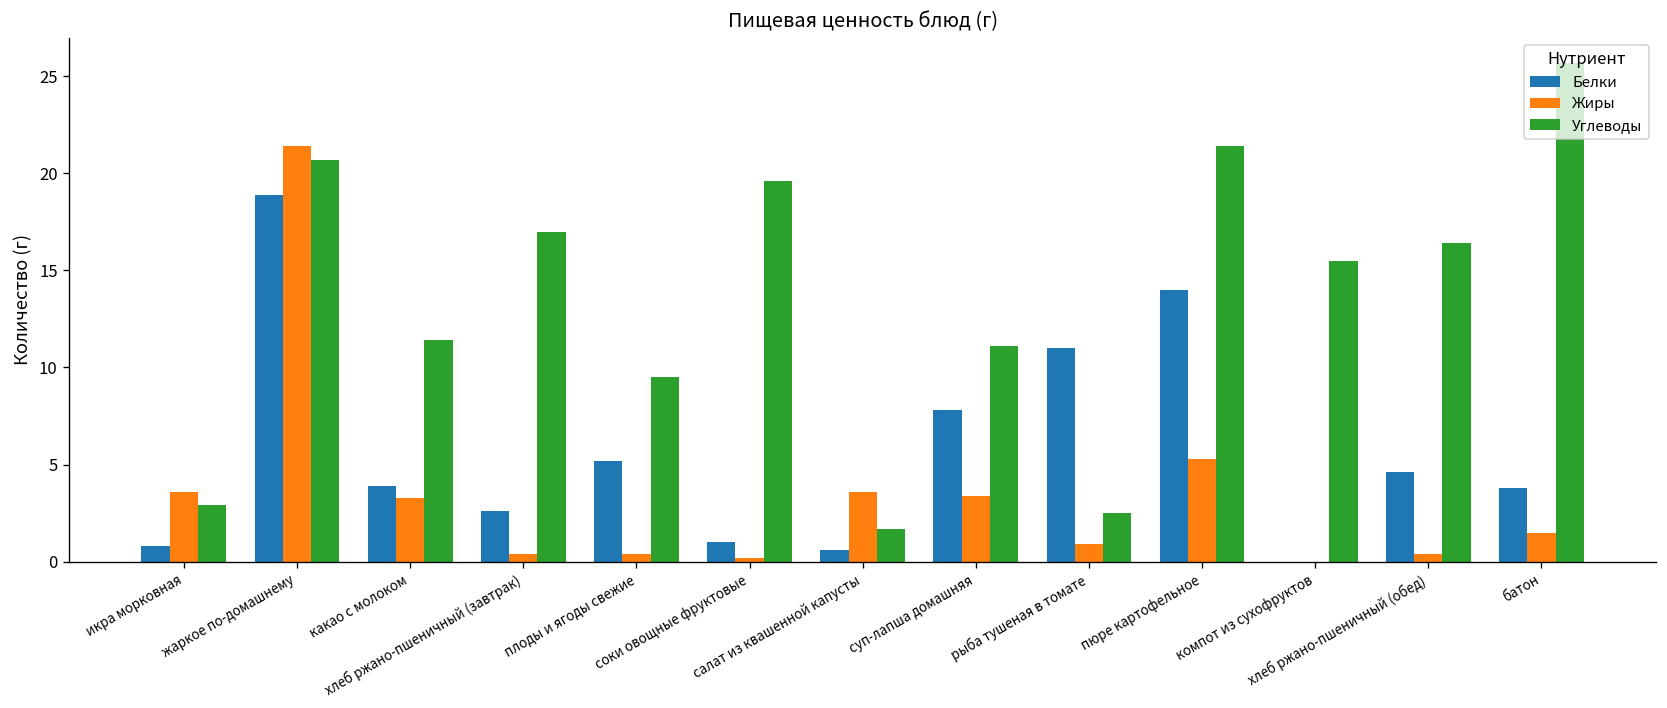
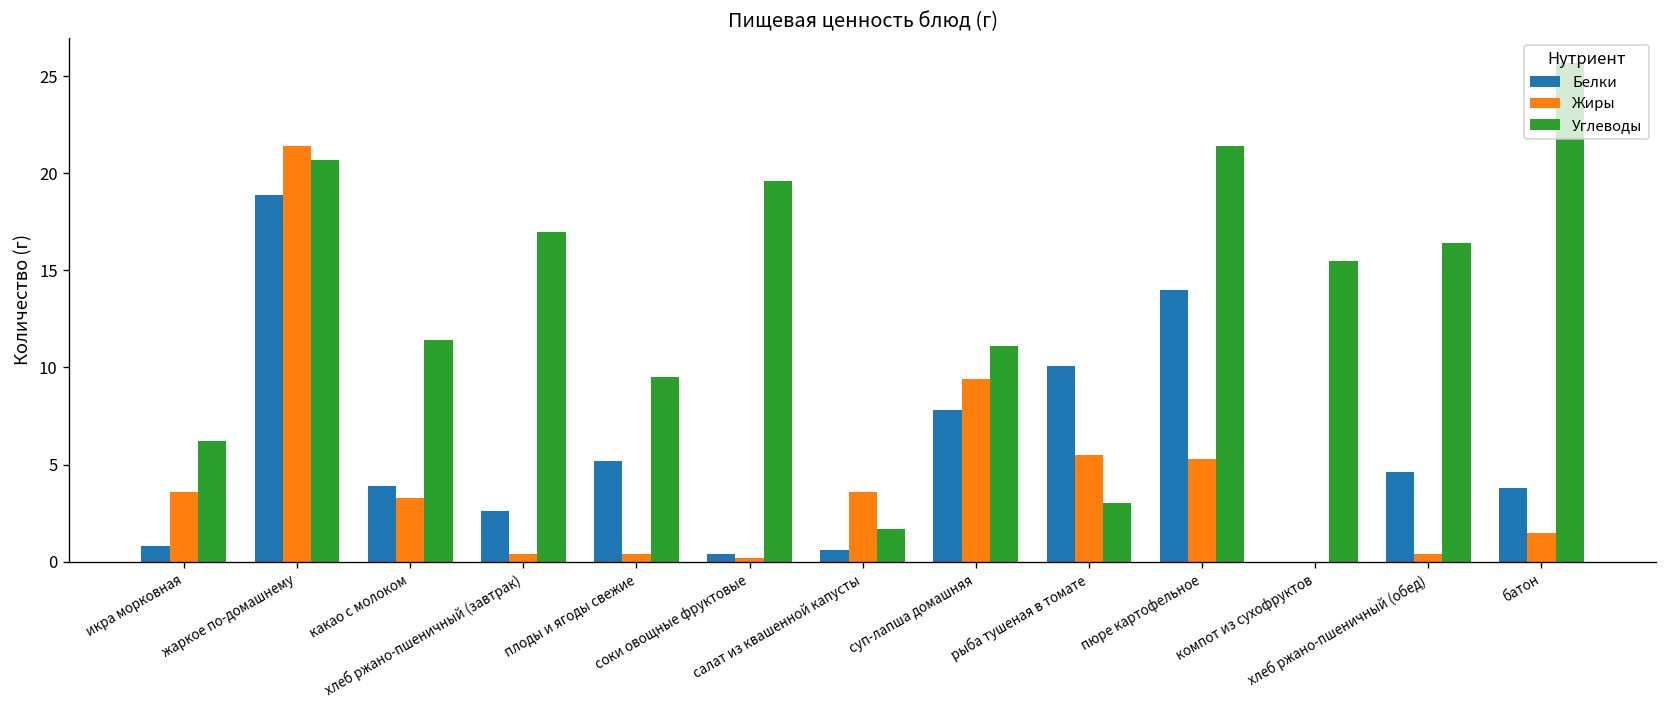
Углеводы, икра морковная: 2.9 -> 6.2
Белки, соки овощные фруктовые: 1.0 -> 0.4
Жиры, суп-лапша домашняя: 3.4 -> 9.4
Белки, рыба тушеная в томате: 11.0 -> 10.1
Жиры, рыба тушеная в томате: 0.9 -> 5.5
Углеводы, рыба тушеная в томате: 2.5 -> 3.0
